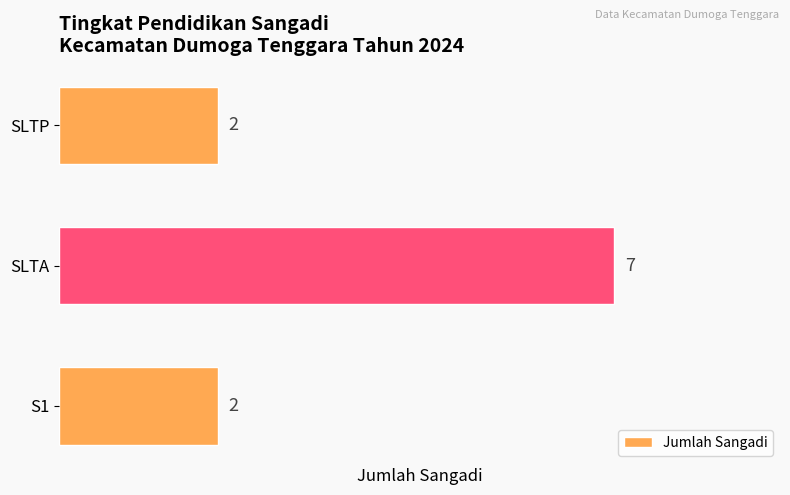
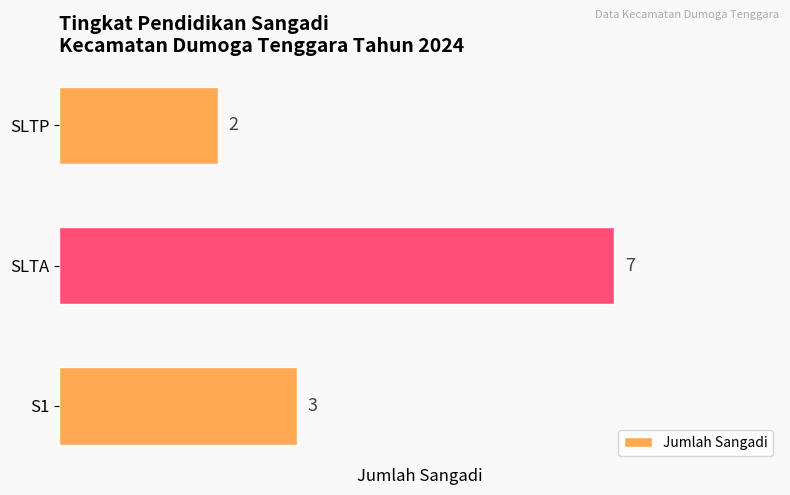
S1: 2 -> 3
